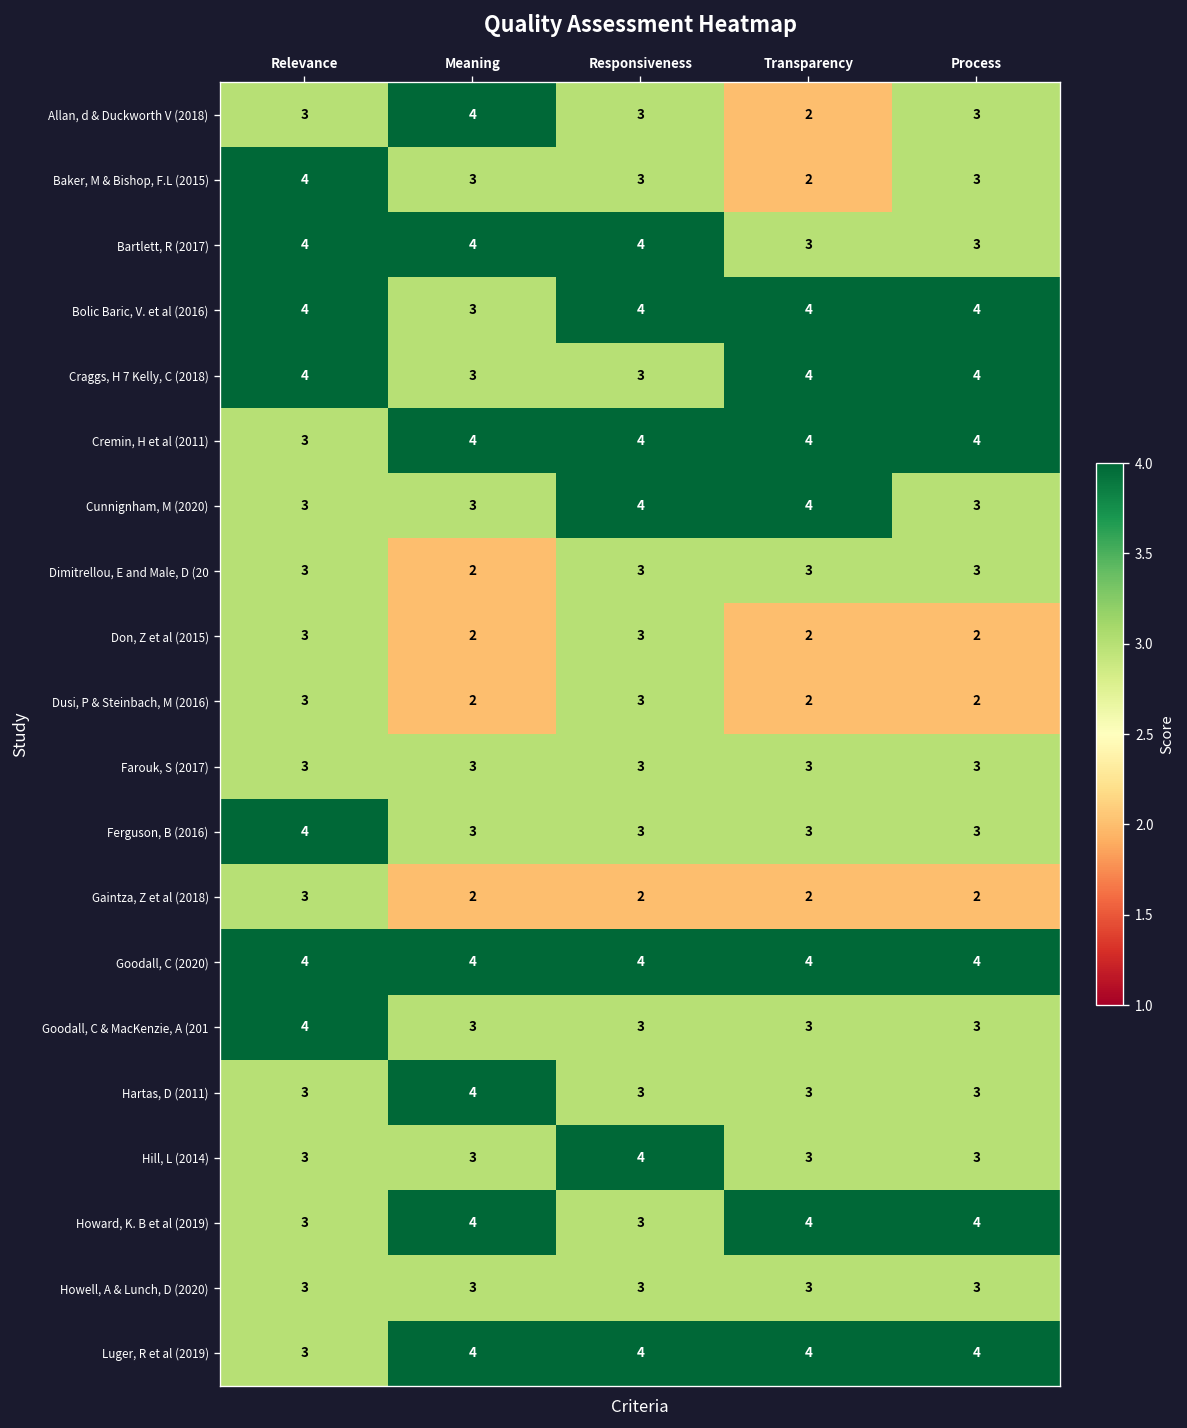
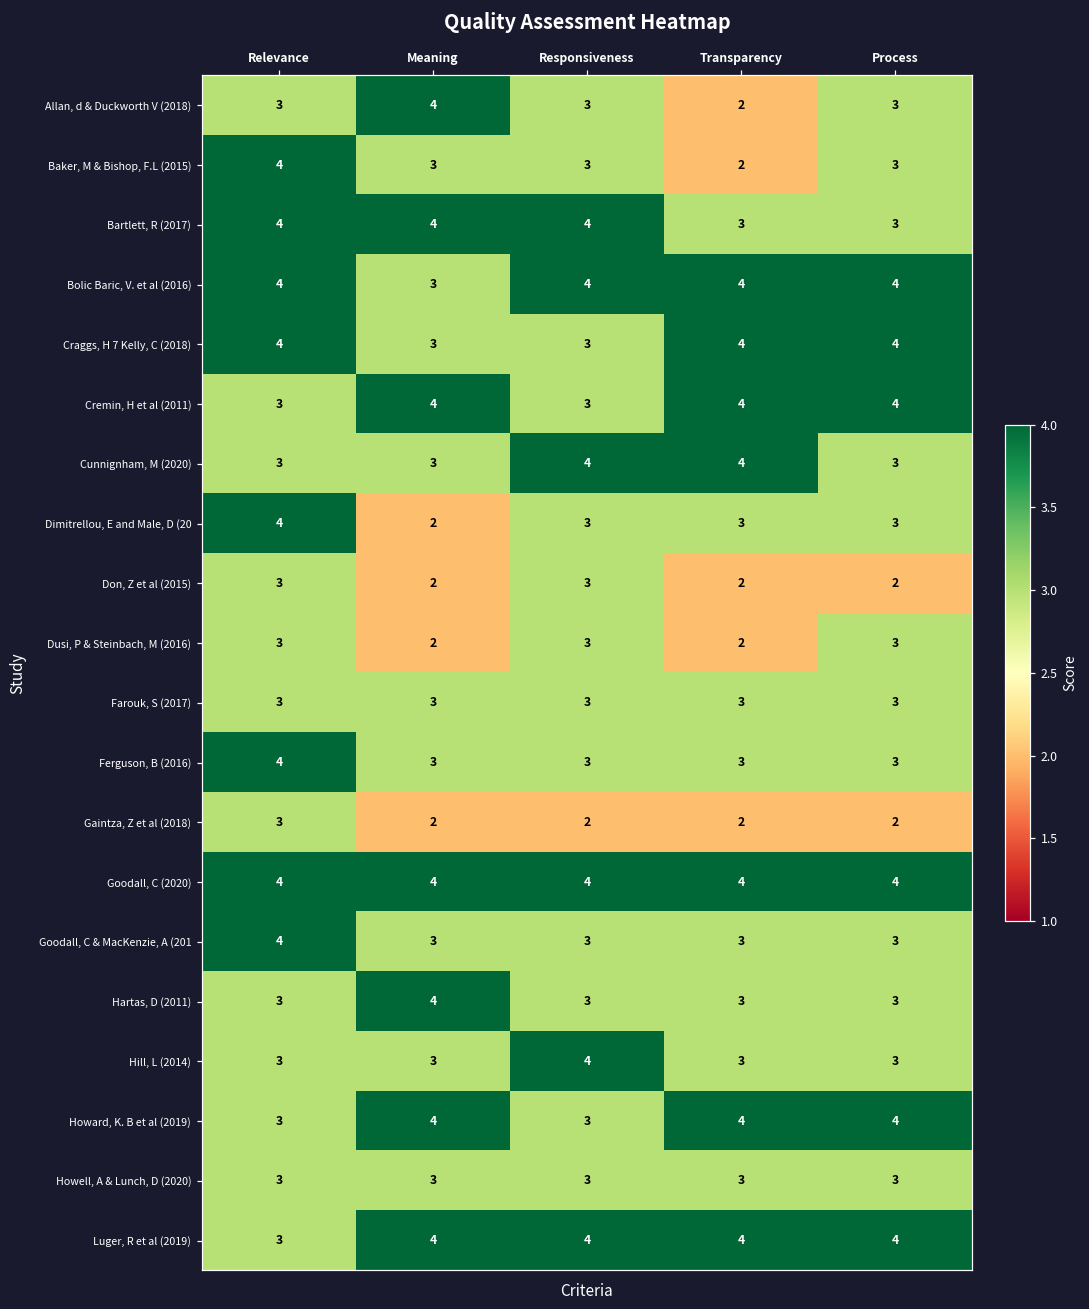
Cremin, H et al (2011), Responsiveness: 4 -> 3
Dimitrellou, E and Male, D (20, Relevance: 3 -> 4
Dusi, P & Steinbach, M (2016), Process: 2 -> 3
